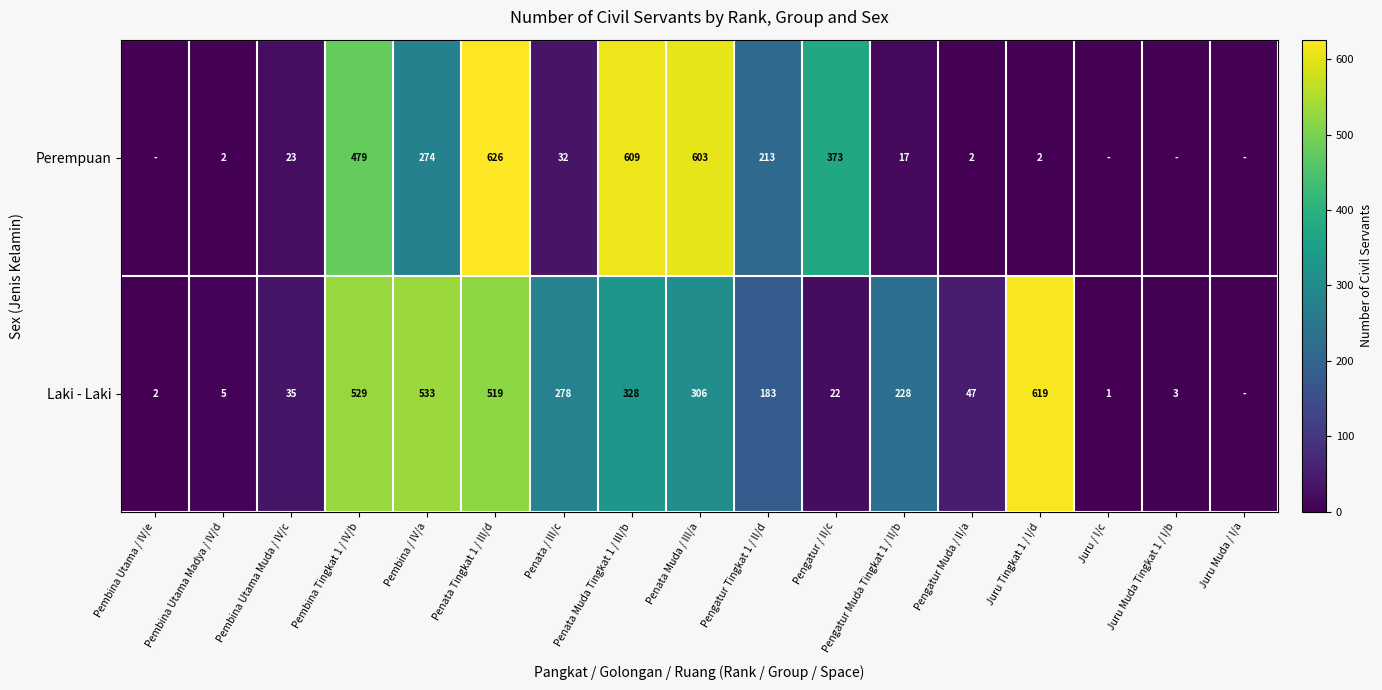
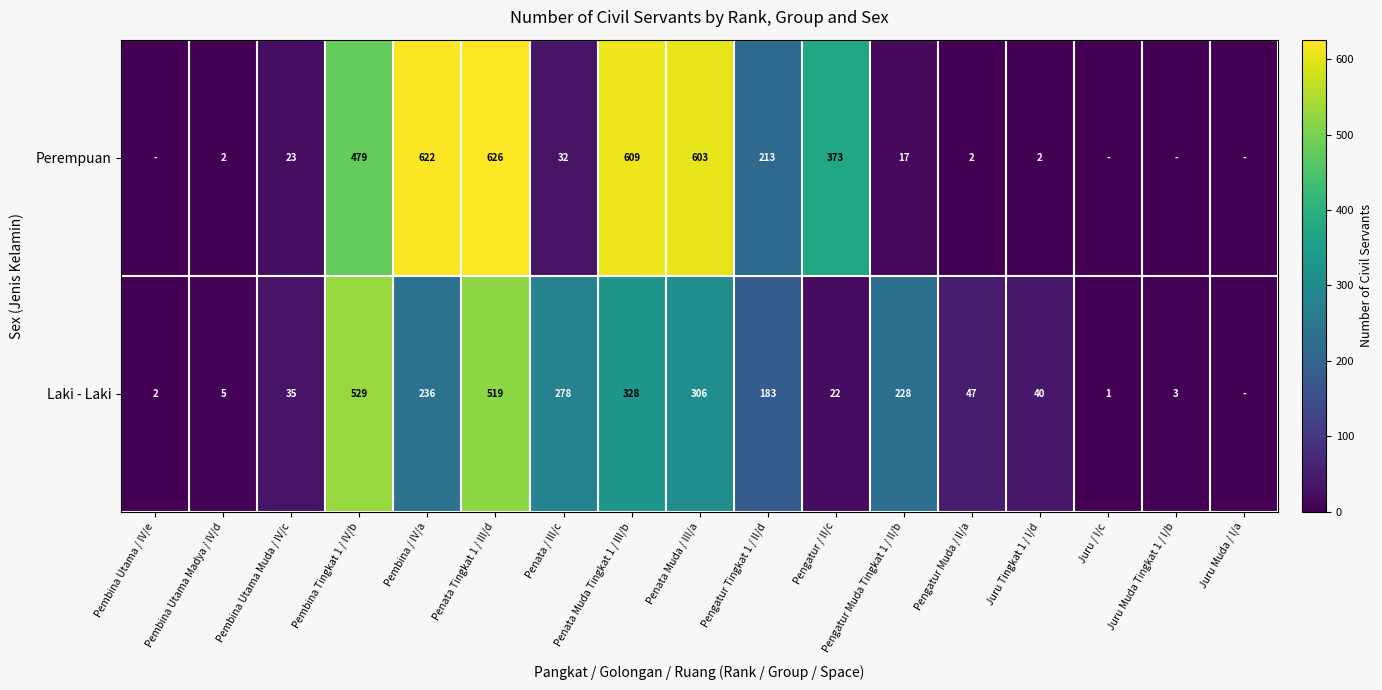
Perempuan, Pembina / IV/a: 274 -> 622
Laki - Laki, Pembina / IV/a: 533 -> 236
Laki - Laki, Juru Tingkat 1 / I/d: 619 -> 40
